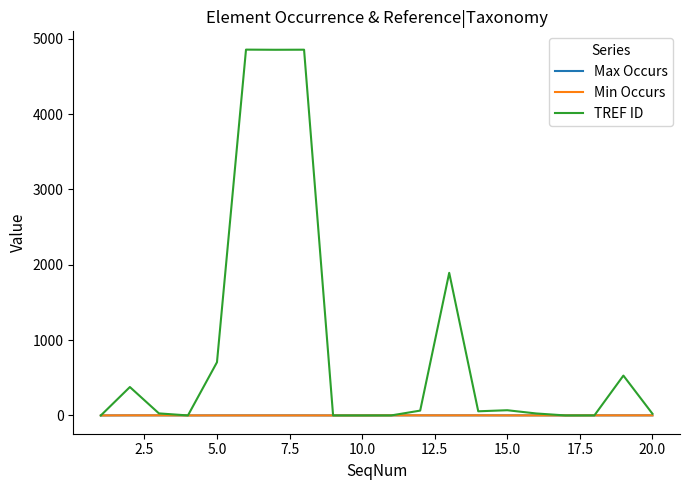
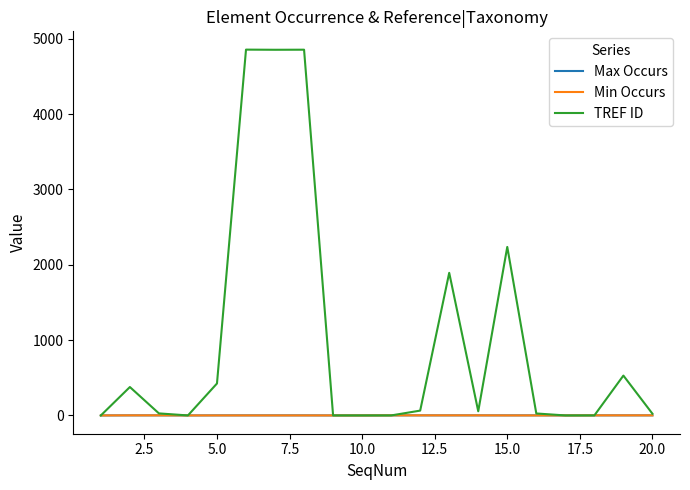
TREF ID, 5.0: 700 -> 400
TREF ID, 15.0: 100 -> 2200
